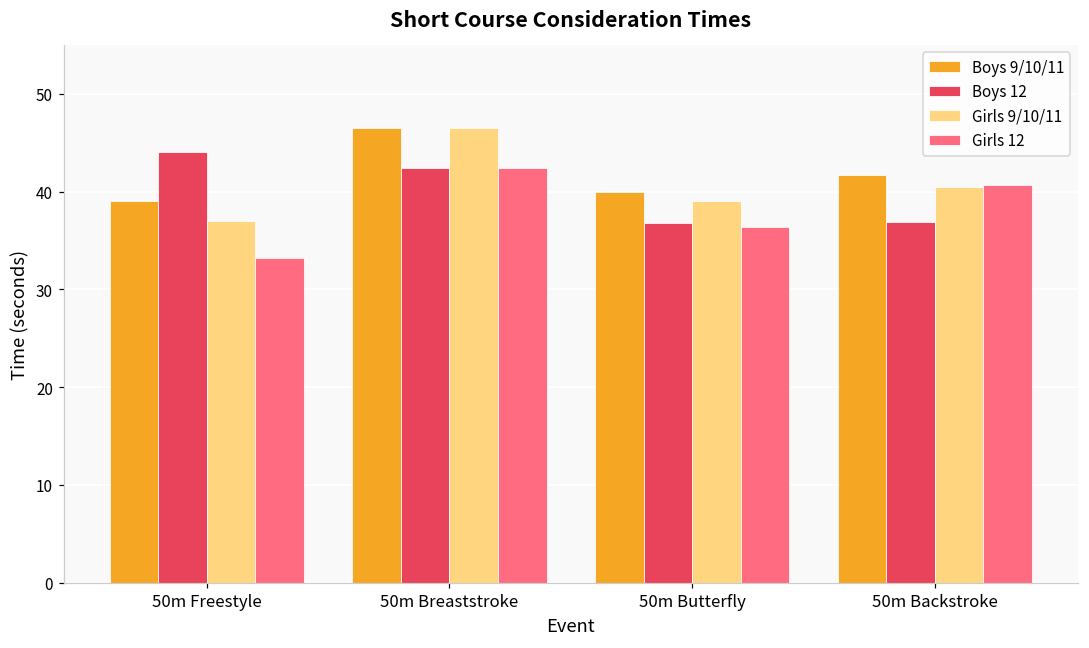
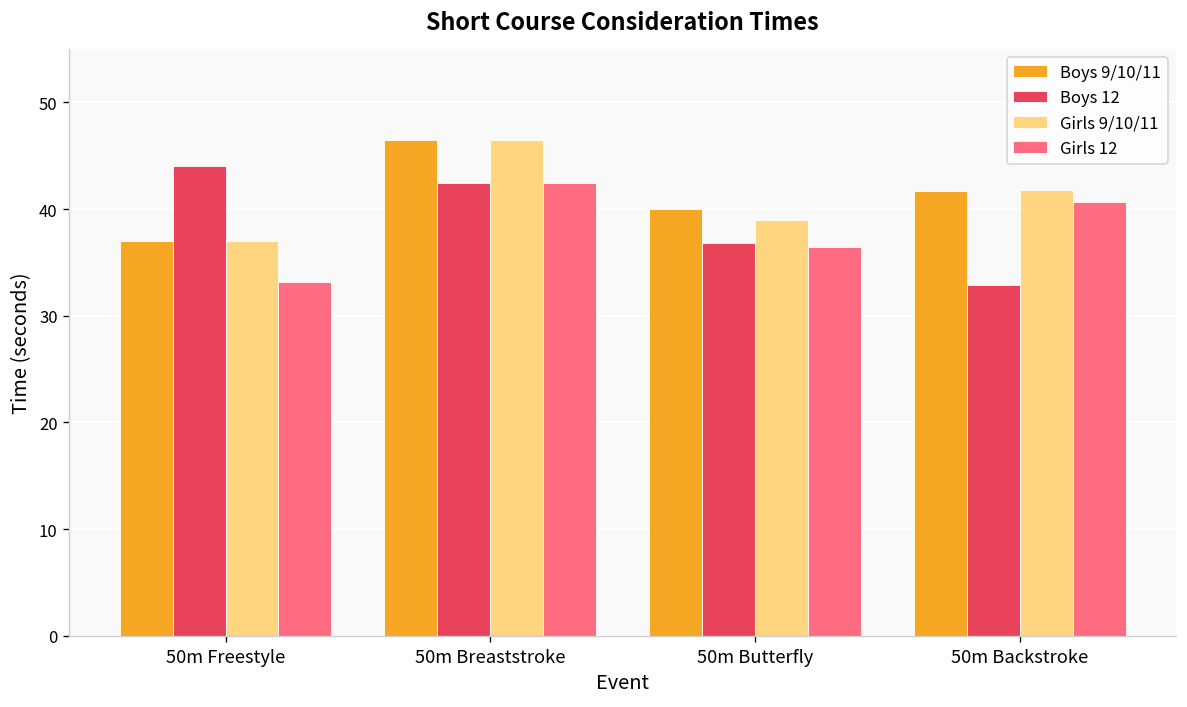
Boys 9/10/11, 50m Freestyle: 39 -> 37
Boys 12, 50m Backstroke: 37 -> 33
Girls 9/10/11, 50m Backstroke: 41 -> 42
